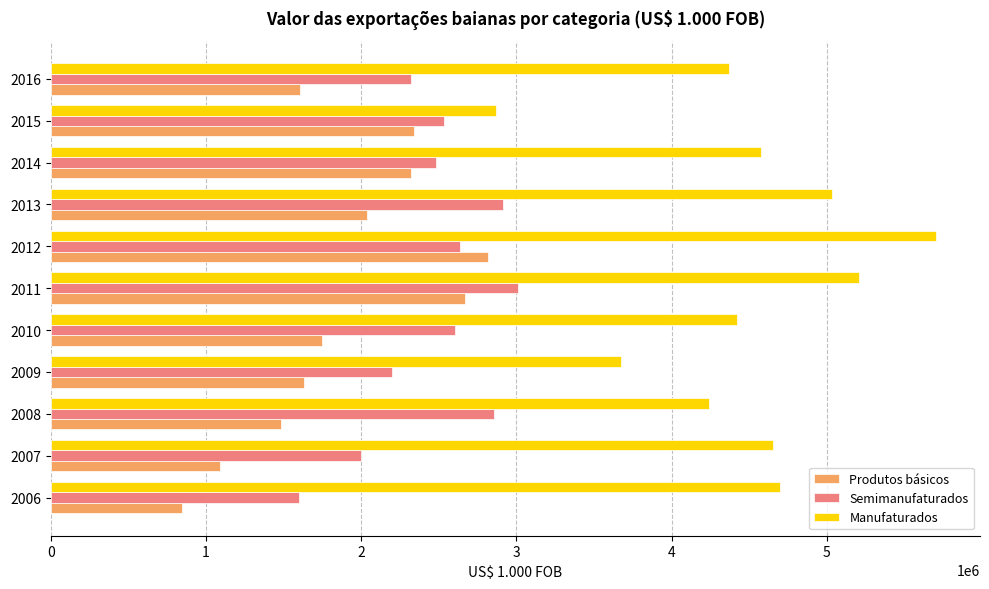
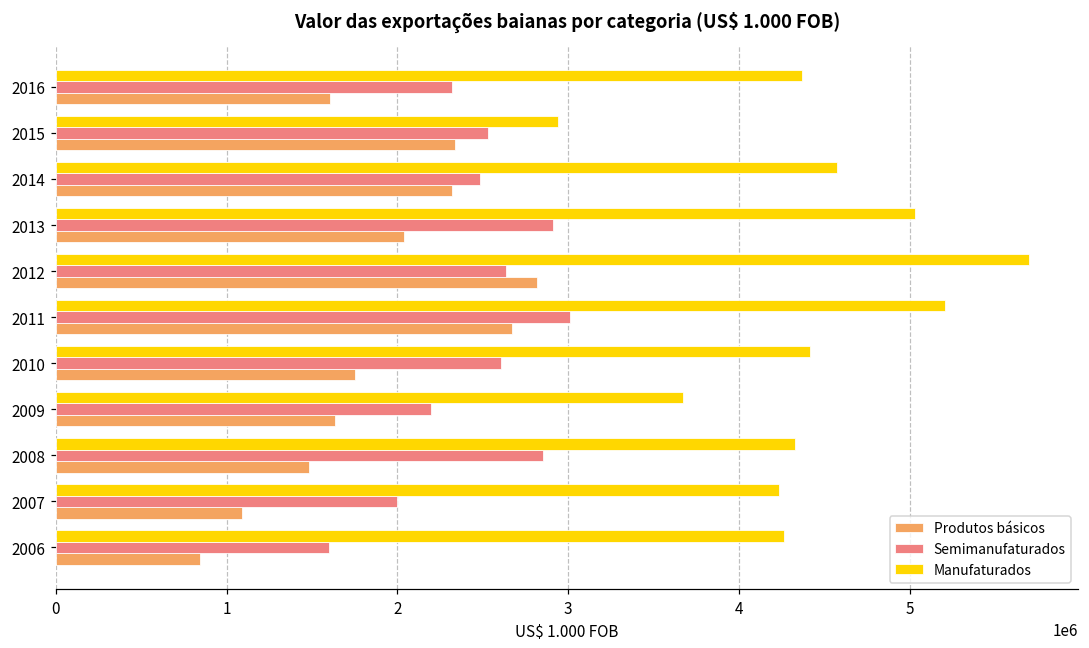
Manufaturados, 2015: 2870000 -> 2940000
Manufaturados, 2008: 4240000 -> 4330000
Manufaturados, 2007: 4650000 -> 4240000
Manufaturados, 2006: 4700000 -> 4260000
